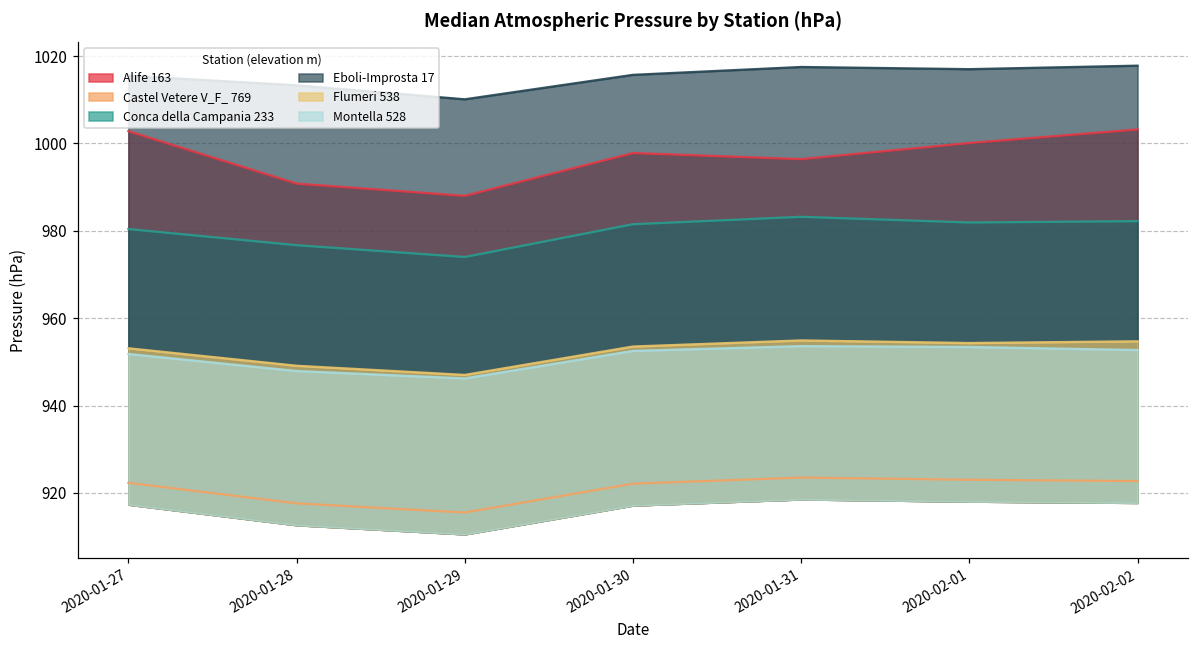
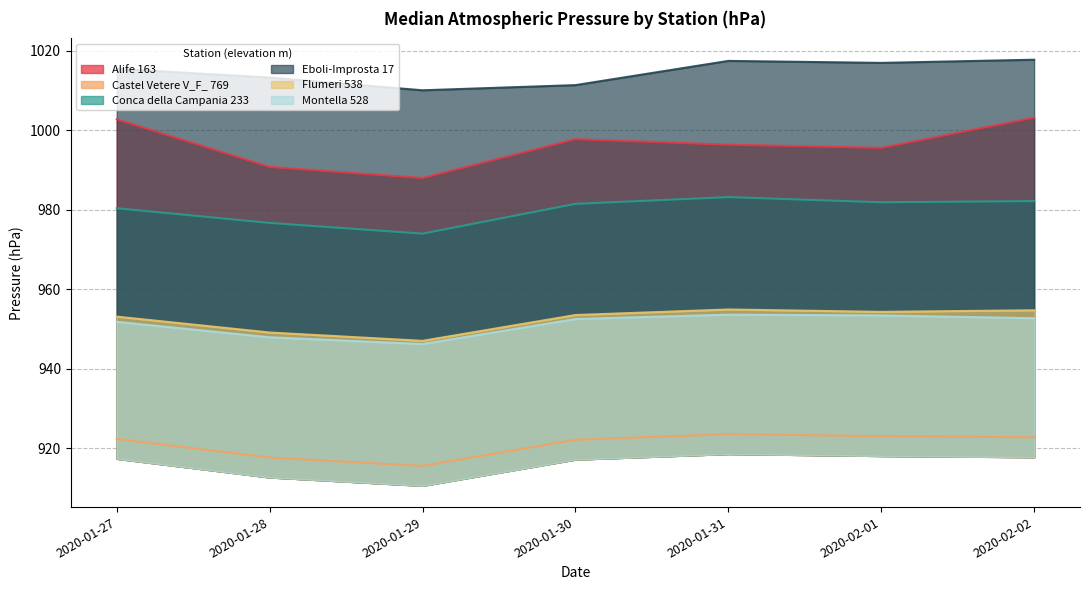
Eboli-Improsta 17, 2020-01-30: 1016 -> 1011
Alife 163, 2020-02-01: 1000 -> 996
